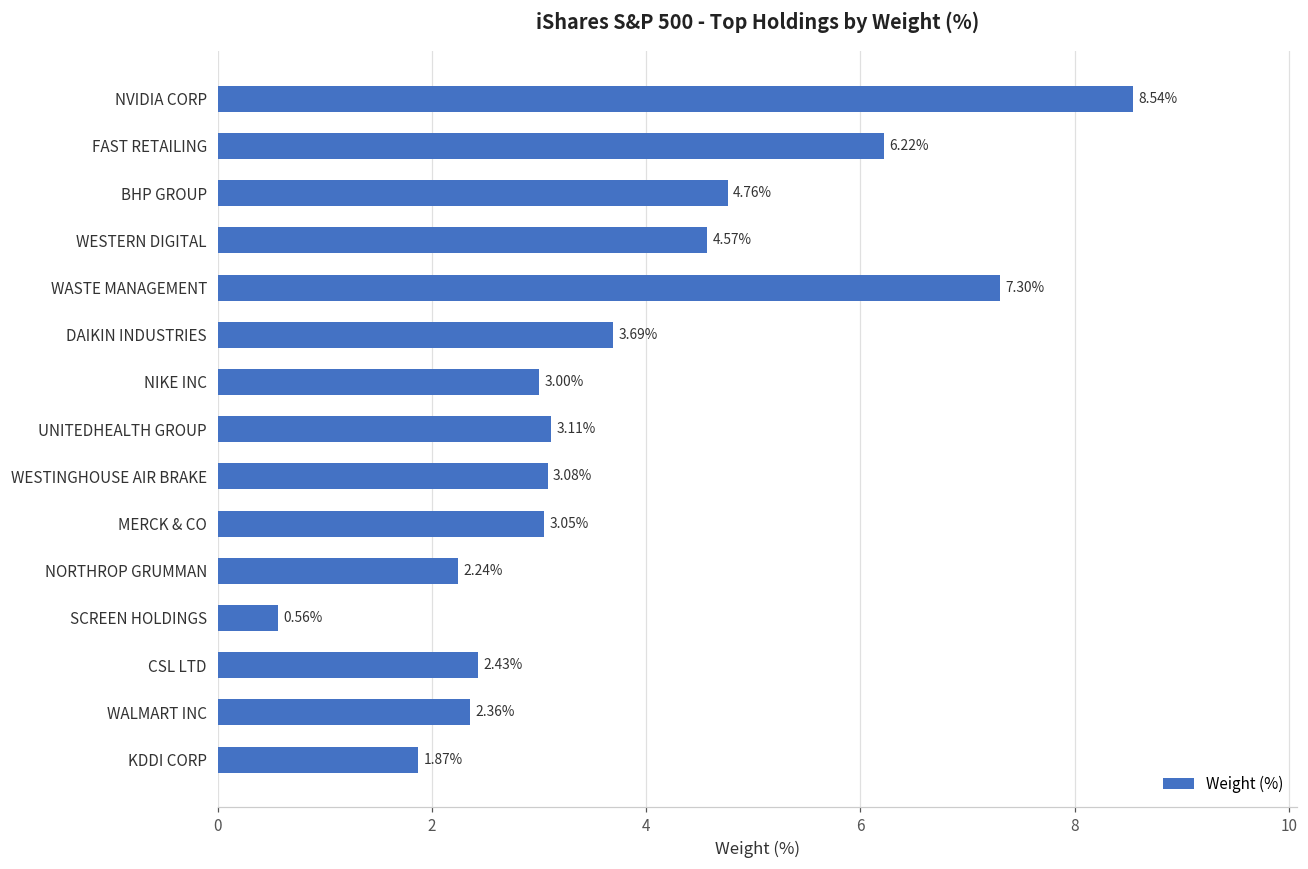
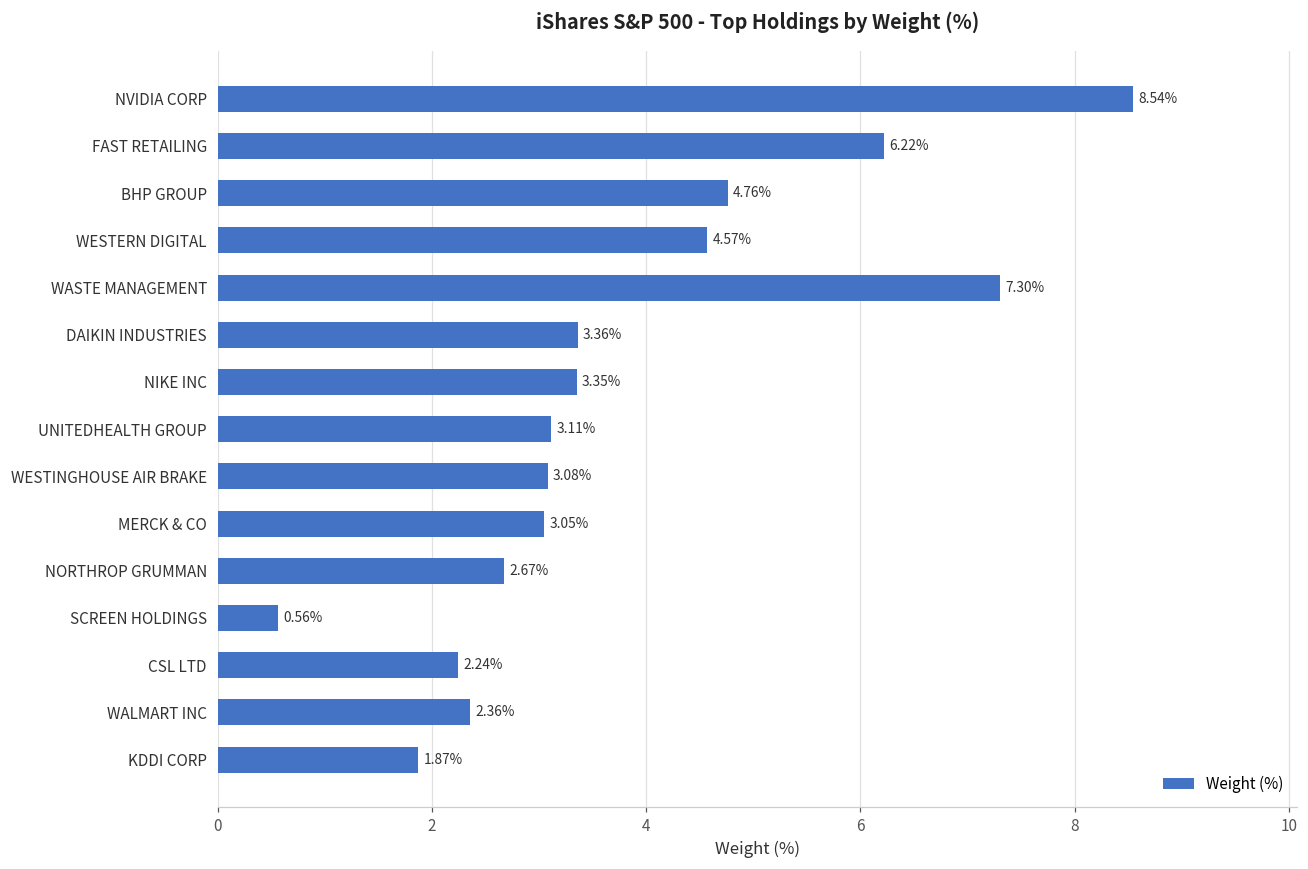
DAIKIN INDUSTRIES: 3.69% -> 3.36%
NIKE INC: 3.00% -> 3.35%
NORTHROP GRUMMAN: 2.24% -> 2.67%
CSL LTD: 2.43% -> 2.24%
